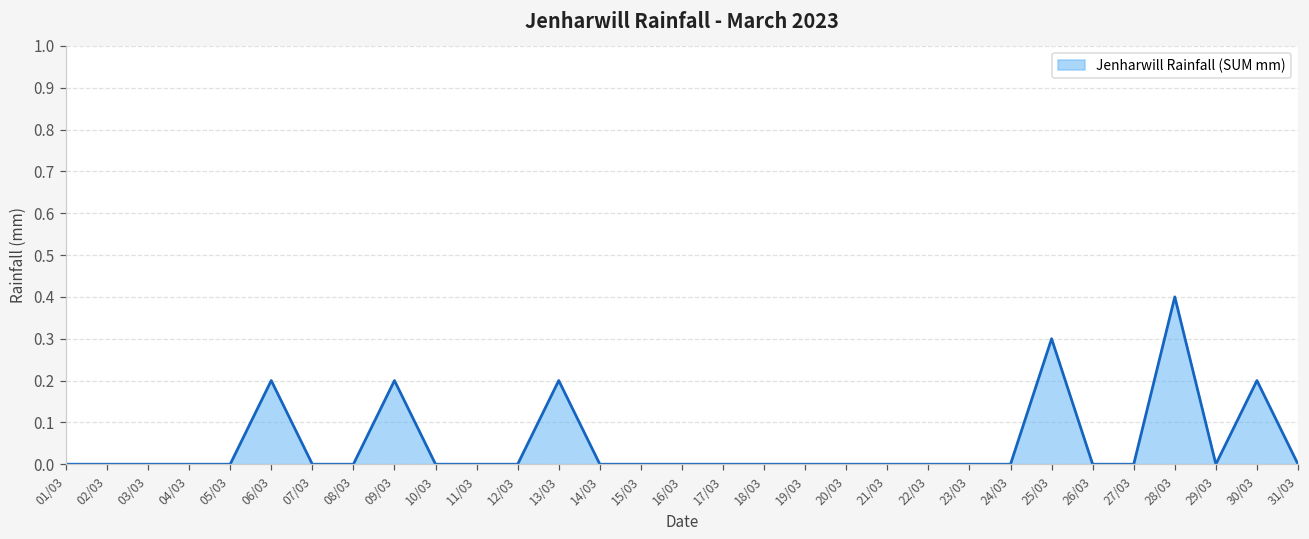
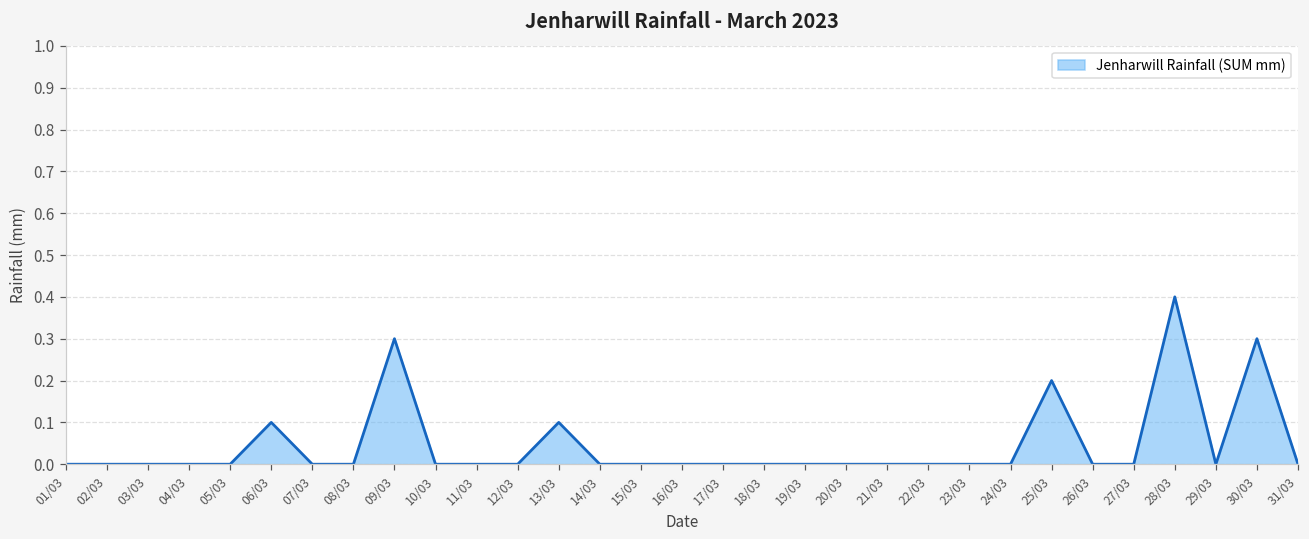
06/03: 0.2 -> 0.1
09/03: 0.2 -> 0.3
13/03: 0.2 -> 0.1
25/03: 0.3 -> 0.2
30/03: 0.2 -> 0.3
